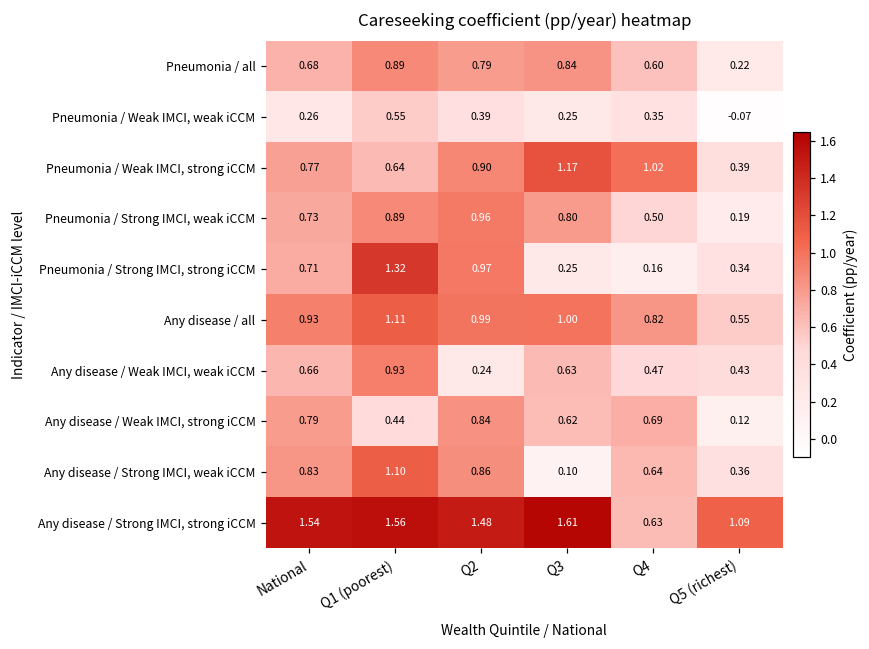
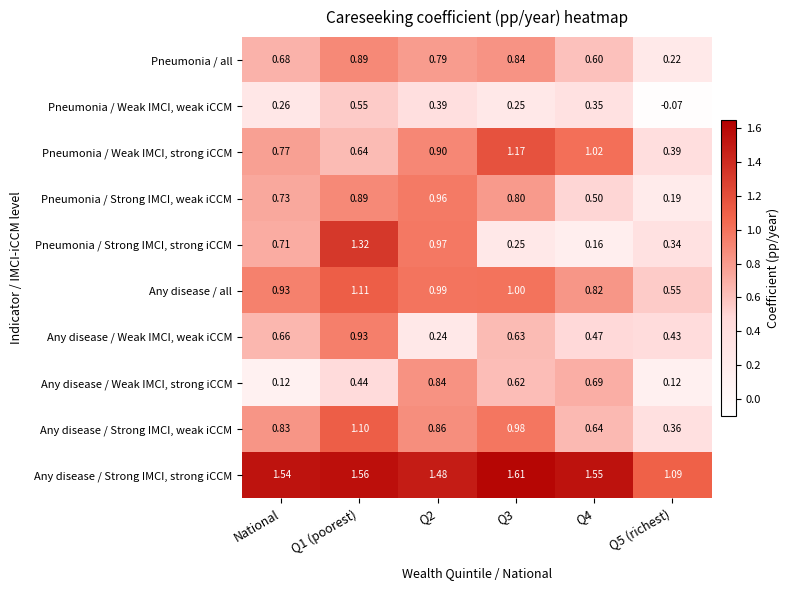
Any disease / Weak IMCI, strong iCCM, National: 0.79 -> 0.12
Any disease / Strong IMCI, weak iCCM, Q3: 0.10 -> 0.98
Any disease / Strong IMCI, strong iCCM, Q4: 0.63 -> 1.55
